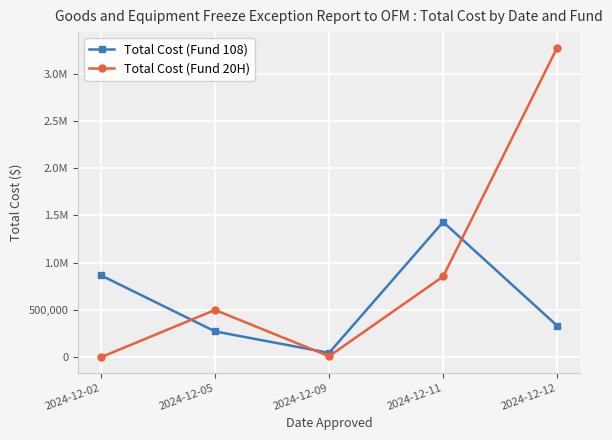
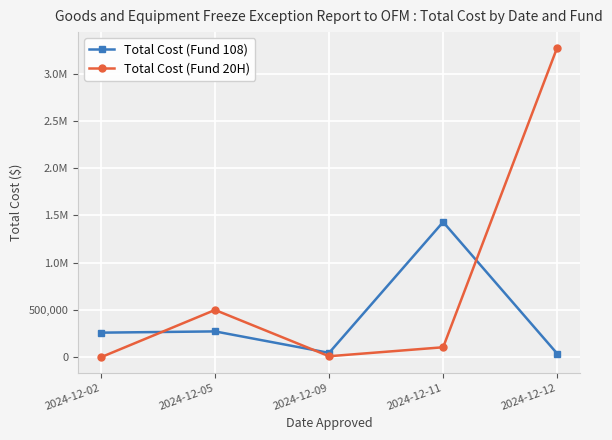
Total Cost (Fund 108), 2024-12-02: 900,000 -> 300,000
Total Cost (Fund 20H), 2024-12-11: 900,000 -> 100,000
Total Cost (Fund 108), 2024-12-12: 300,000 -> 0
